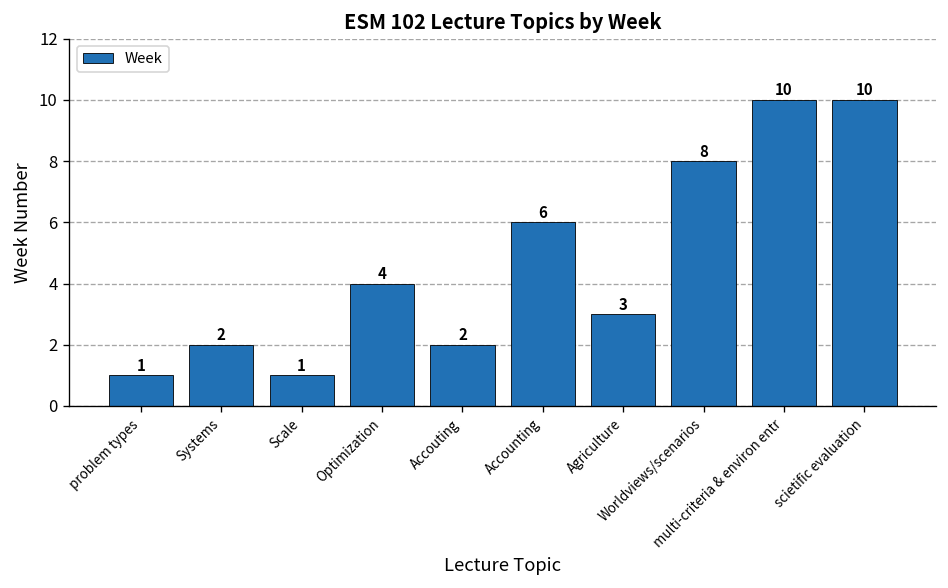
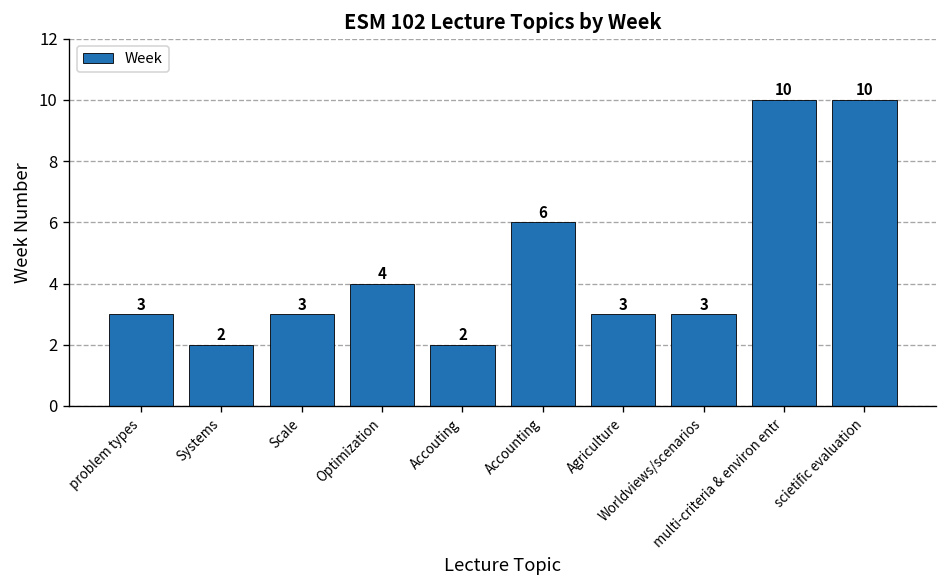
problem types: 1 -> 3
Scale: 1 -> 3
Worldviews/scenarios: 8 -> 3
